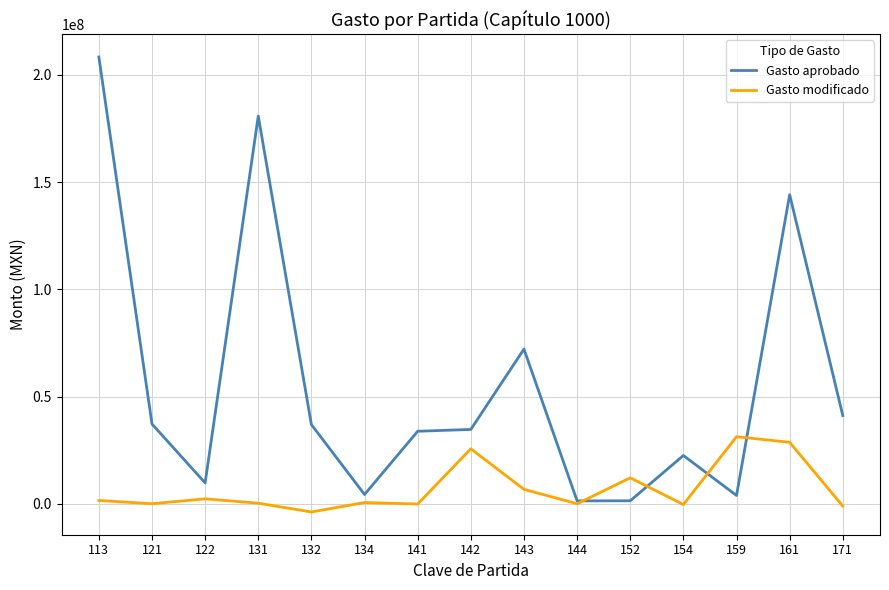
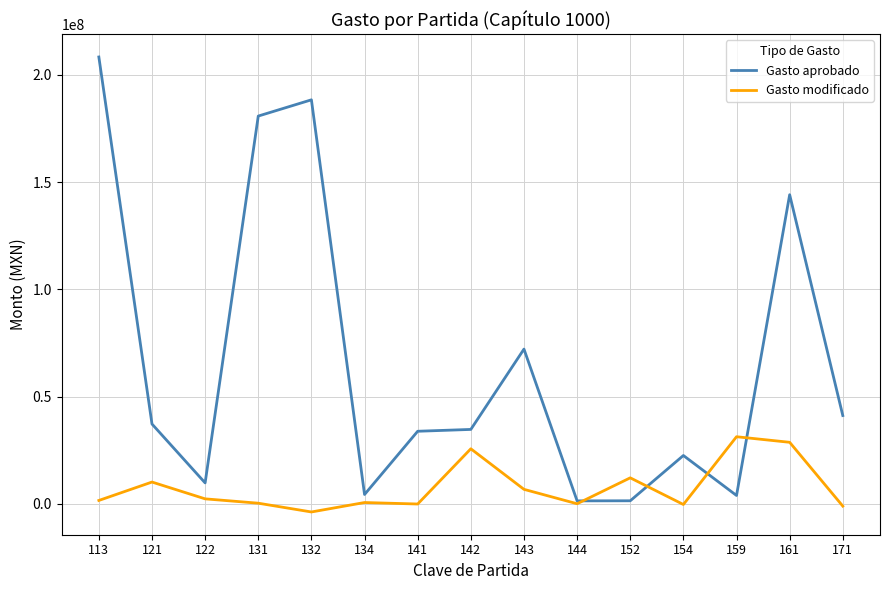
Gasto modificado, 121: 0 -> 10000000
Gasto aprobado, 132: 37000000 -> 188000000
